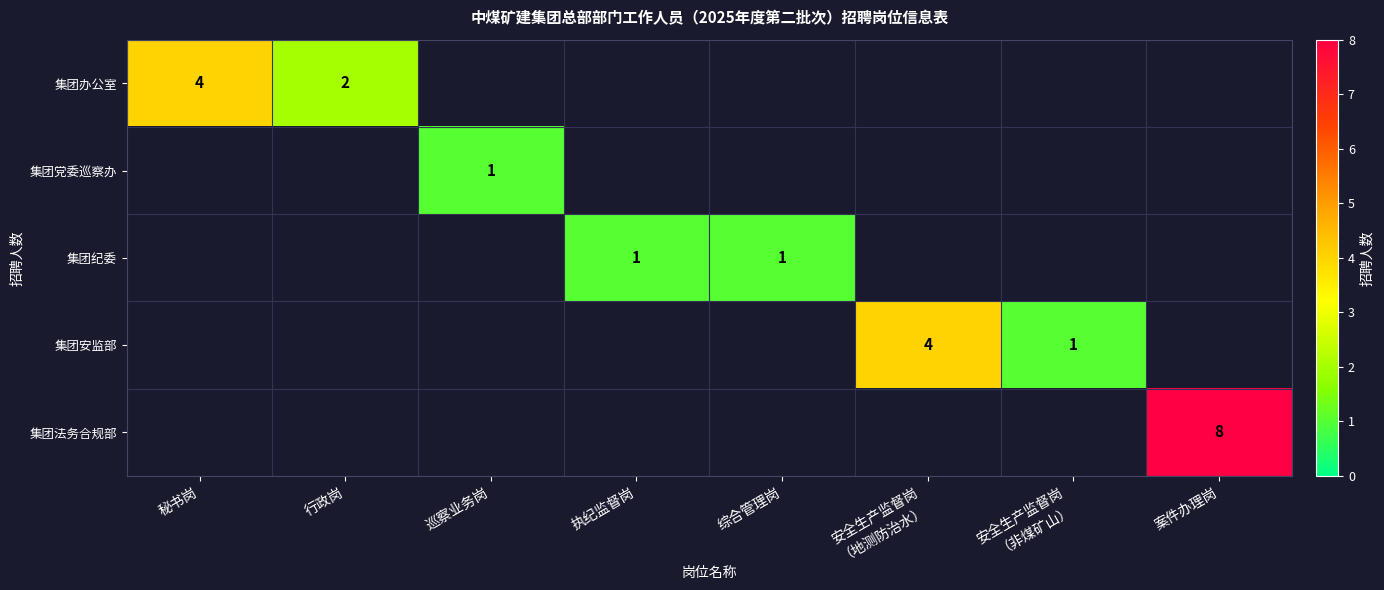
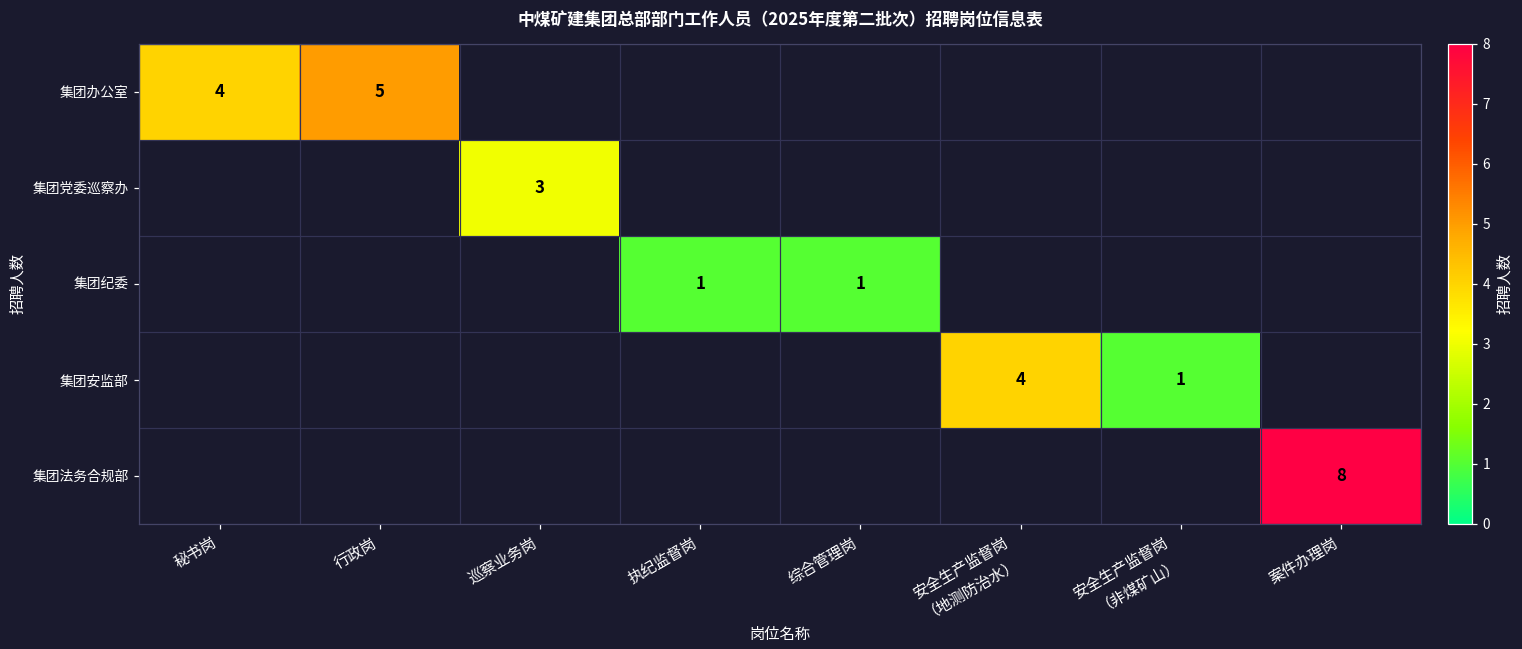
集团办公室, 行政岗: 2 -> 5
集团党委巡察办, 巡察业务岗: 1 -> 3
